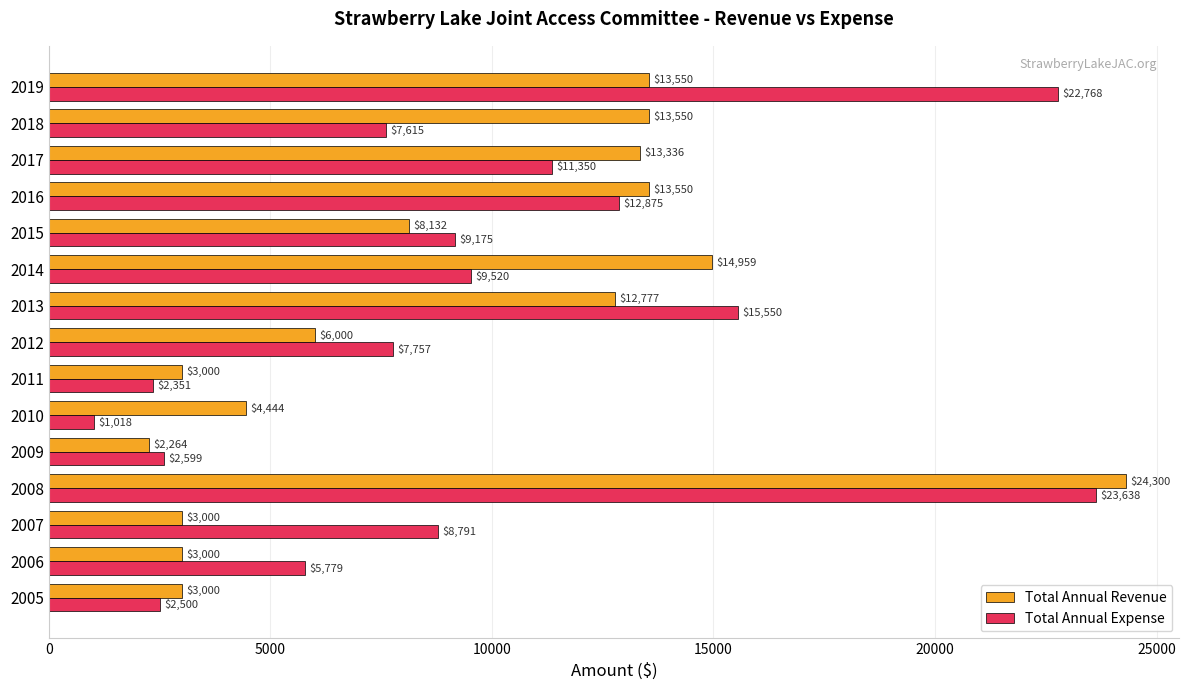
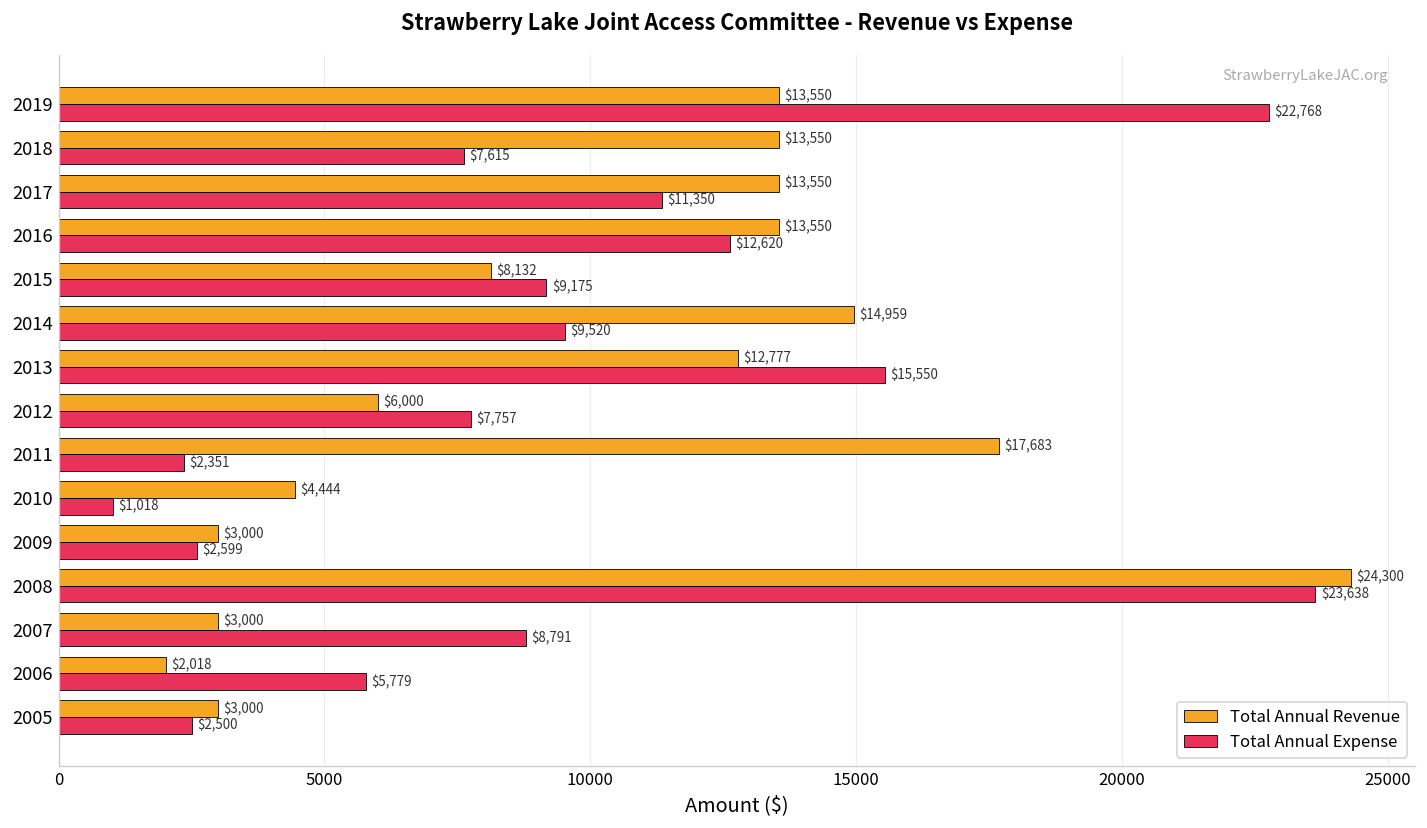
Total Annual Revenue, 2017: $13,336 -> $13,550
Total Annual Expense, 2016: $12,875 -> $12,620
Total Annual Revenue, 2011: $3,000 -> $17,683
Total Annual Revenue, 2009: $2,264 -> $3,000
Total Annual Revenue, 2006: $3,000 -> $2,018
